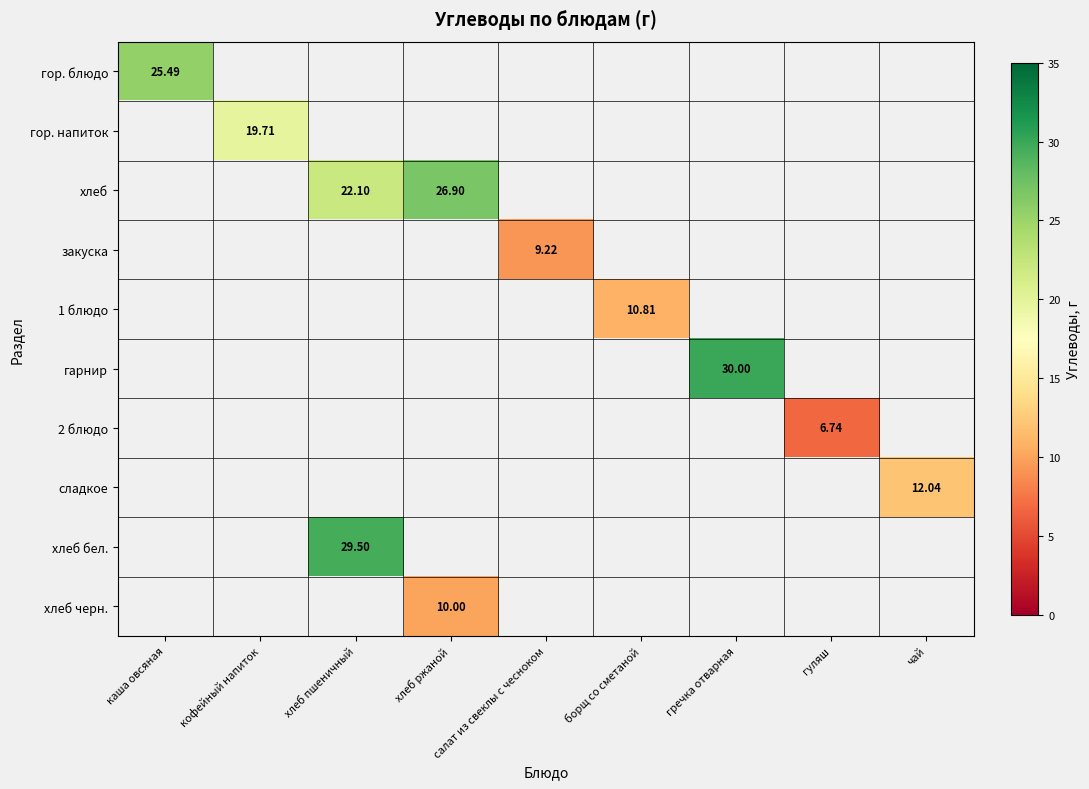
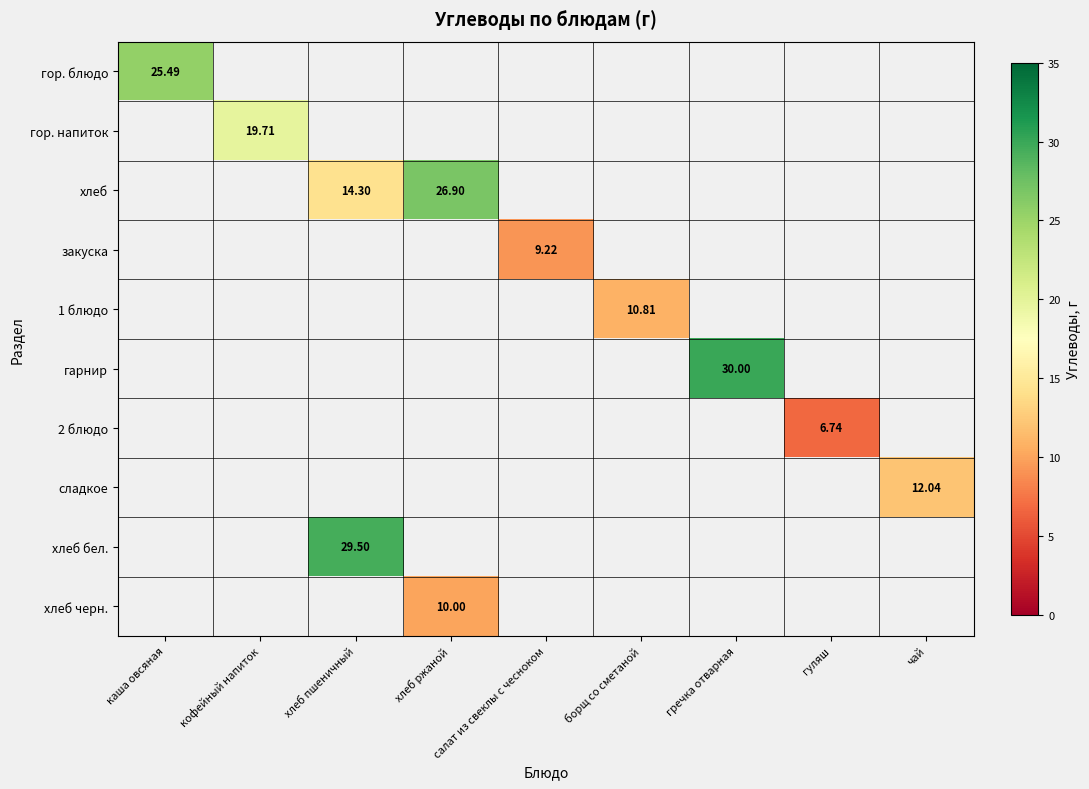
хлеб, хлеб пшеничный: 22.10 -> 14.30
